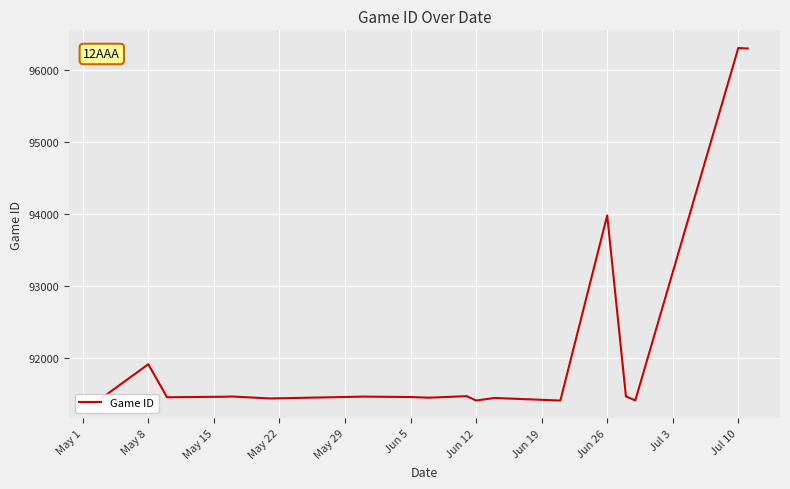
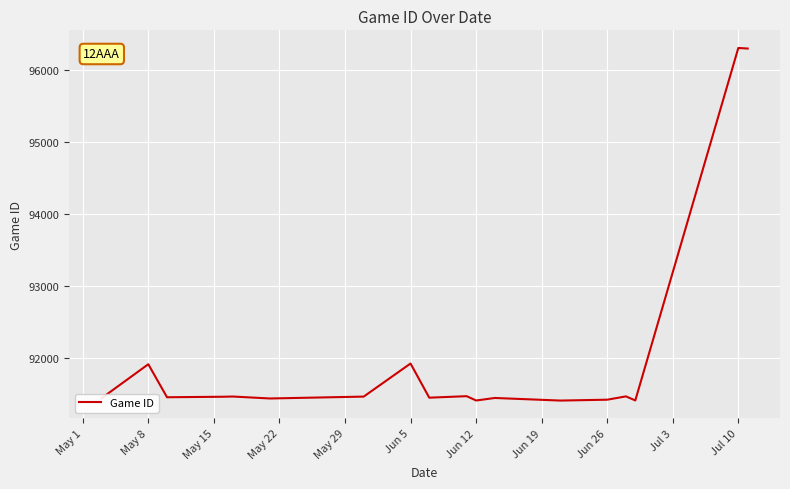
Jun 5: 91500 -> 91900
Jun 26: 94000 -> 91400
